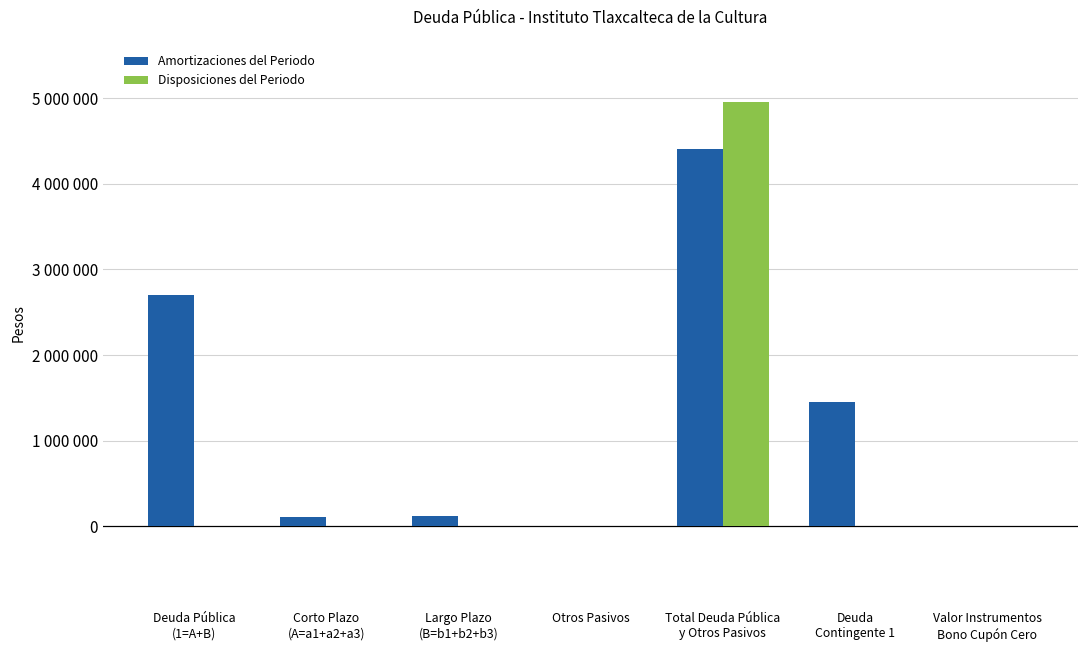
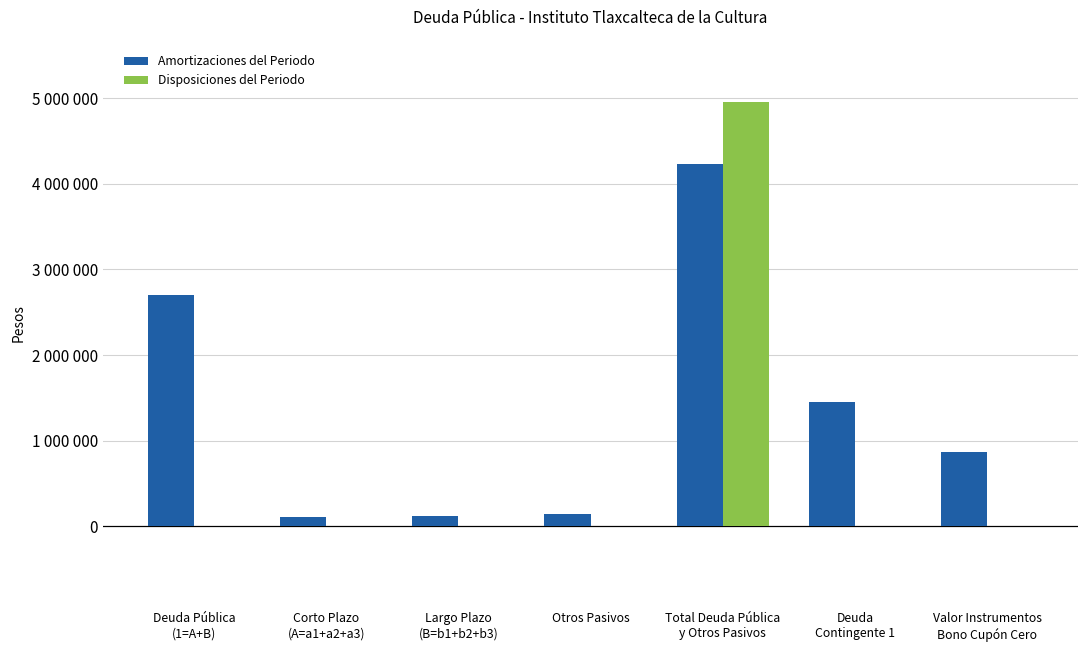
Amortizaciones del Periodo, Otros Pasivos: 0 -> 100000
Amortizaciones del Periodo, Total Deuda Pública y Otros Pasivos: 4400000 -> 4200000
Amortizaciones del Periodo, Valor Instrumentos Bono Cupón Cero: 0 -> 900000
